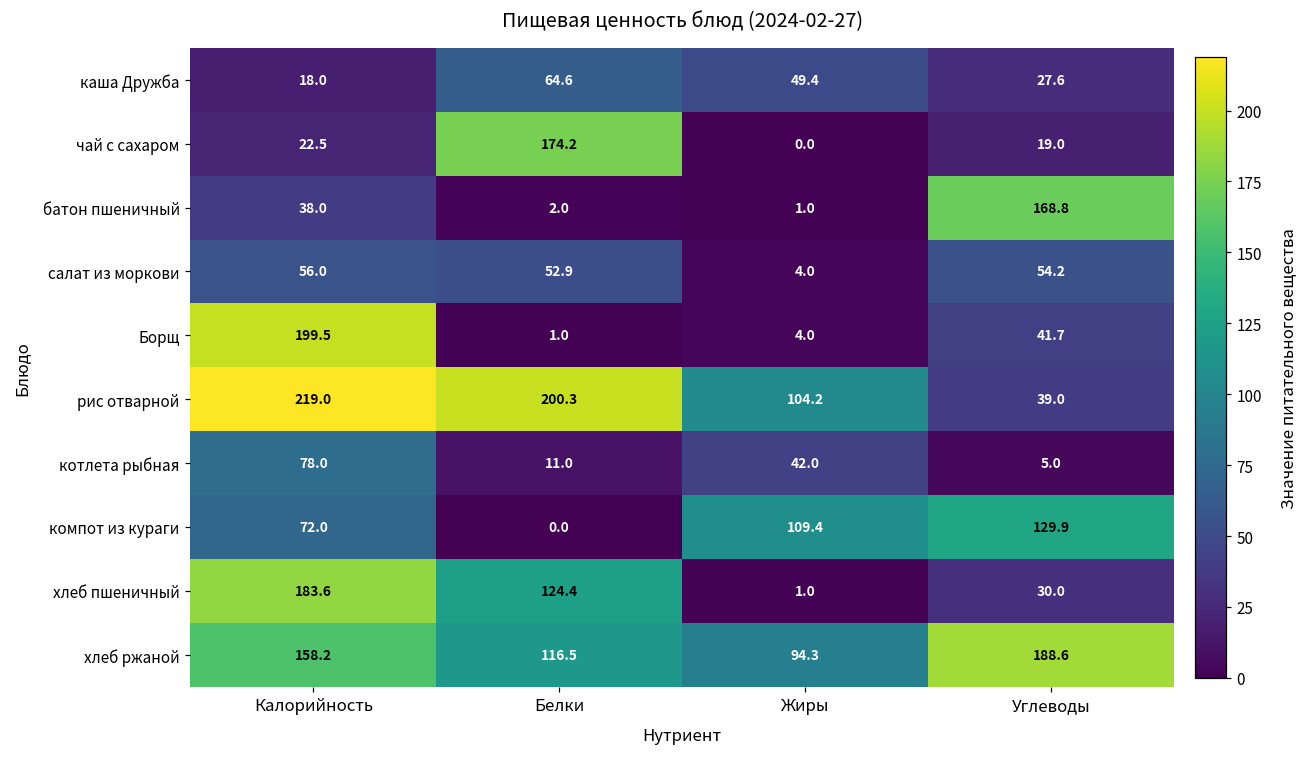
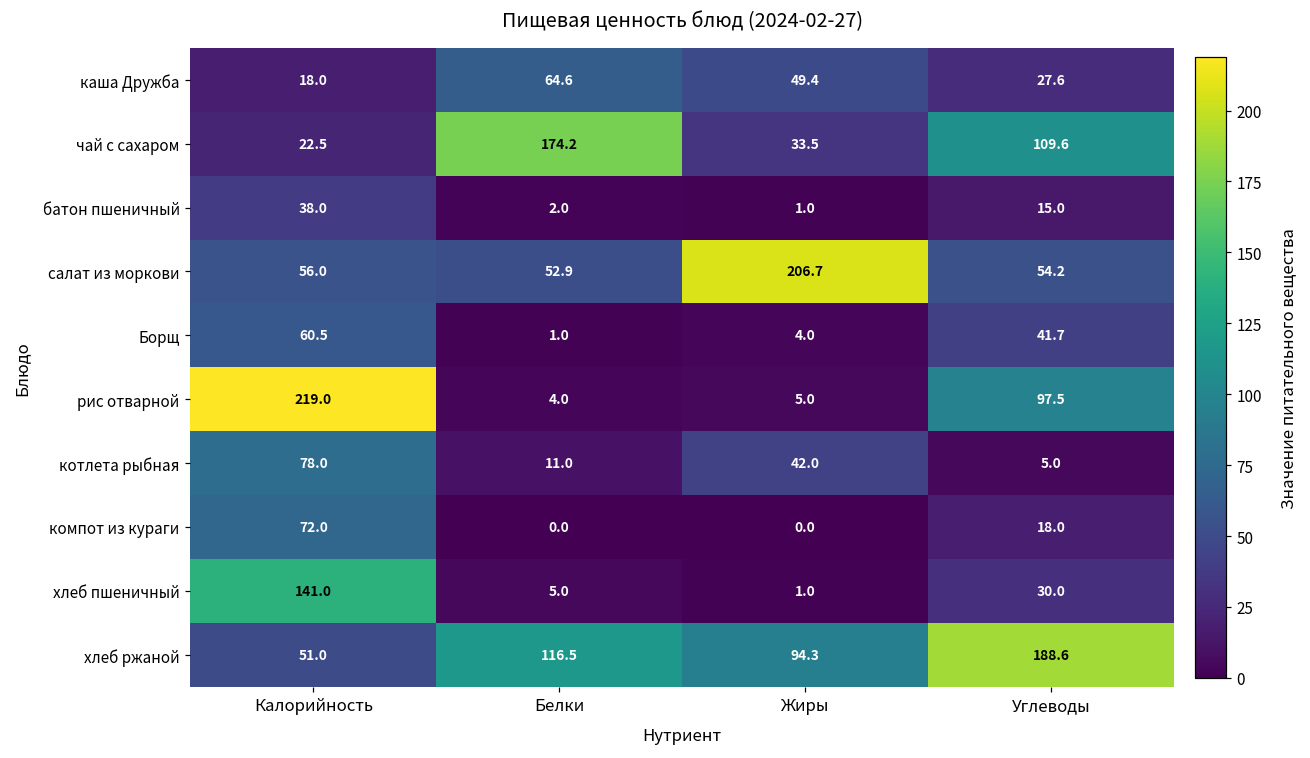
чай с сахаром, Жиры: 0.0 -> 33.5
чай с сахаром, Углеводы: 19.0 -> 109.6
батон пшеничный, Углеводы: 168.8 -> 15.0
салат из моркови, Жиры: 4.0 -> 206.7
Борщ, Калорийность: 199.5 -> 60.5
рис отварной, Белки: 200.3 -> 4.0
рис отварной, Жиры: 104.2 -> 5.0
рис отварной, Углеводы: 39.0 -> 97.5
компот из кураги, Жиры: 109.4 -> 0.0
компот из кураги, Углеводы: 129.9 -> 18.0
хлеб пшеничный, Калорийность: 183.6 -> 141.0
хлеб пшеничный, Белки: 124.4 -> 5.0
хлеб ржаной, Калорийность: 158.2 -> 51.0
